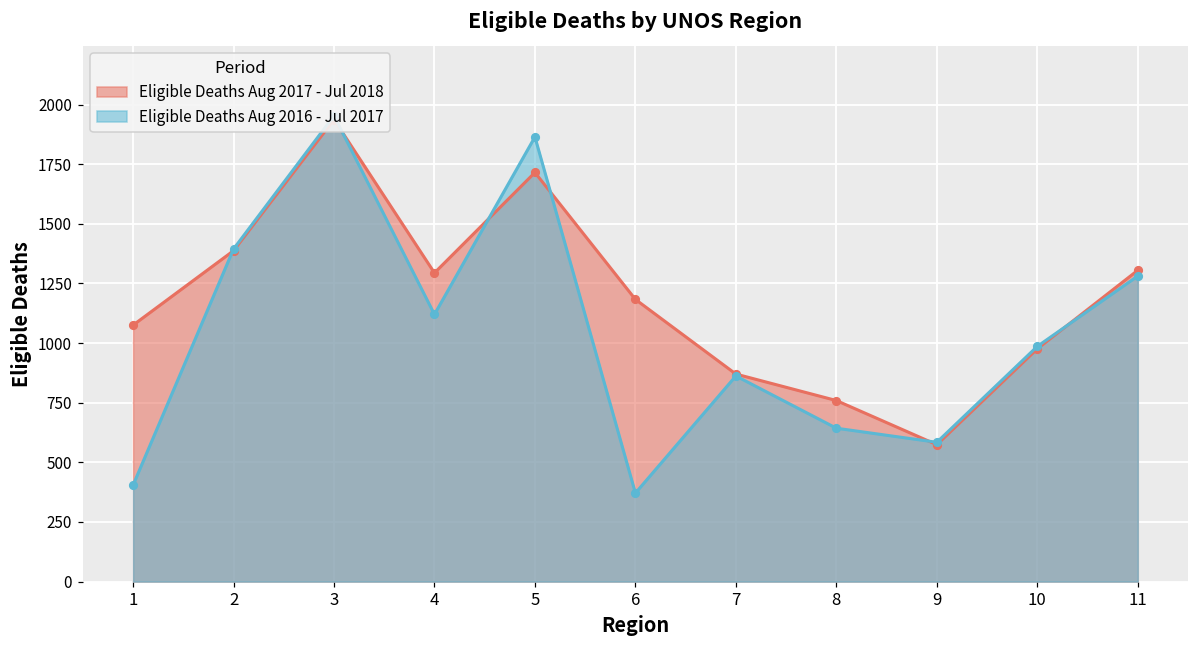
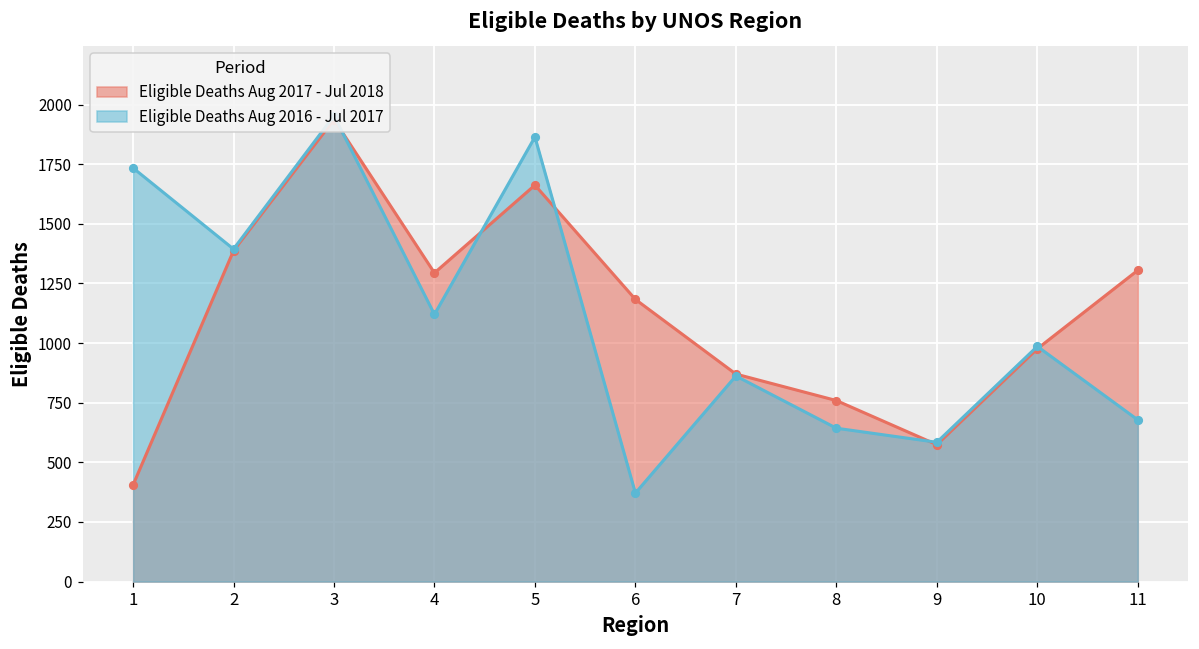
Eligible Deaths Aug 2017 - Jul 2018, 1: 1080 -> 410
Eligible Deaths Aug 2016 - Jul 2017, 1: 400 -> 1730
Eligible Deaths Aug 2017 - Jul 2018, 5: 1720 -> 1660
Eligible Deaths Aug 2016 - Jul 2017, 11: 1280 -> 680
